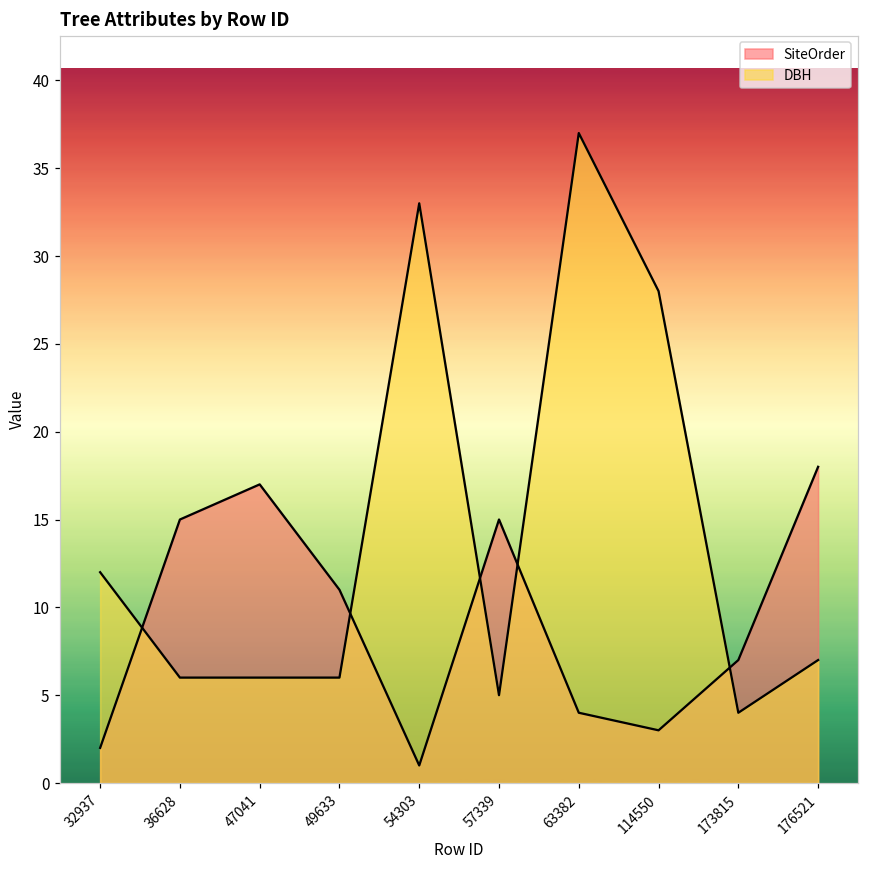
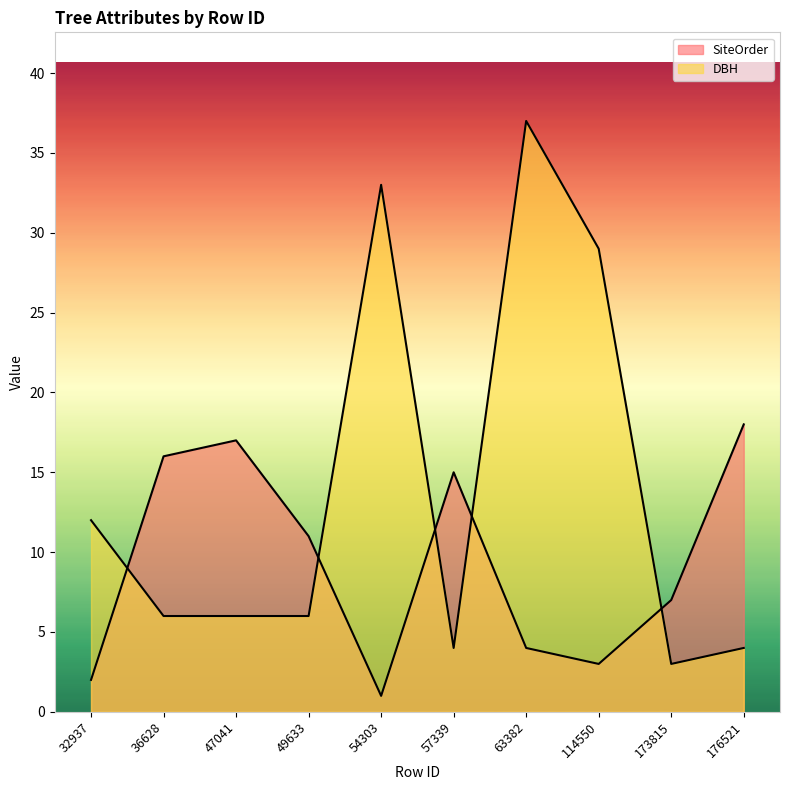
SiteOrder, 36628: 15 -> 16
DBH, 57339: 5 -> 4
DBH, 114550: 28 -> 29
DBH, 173815: 4 -> 3
DBH, 176521: 7 -> 4
